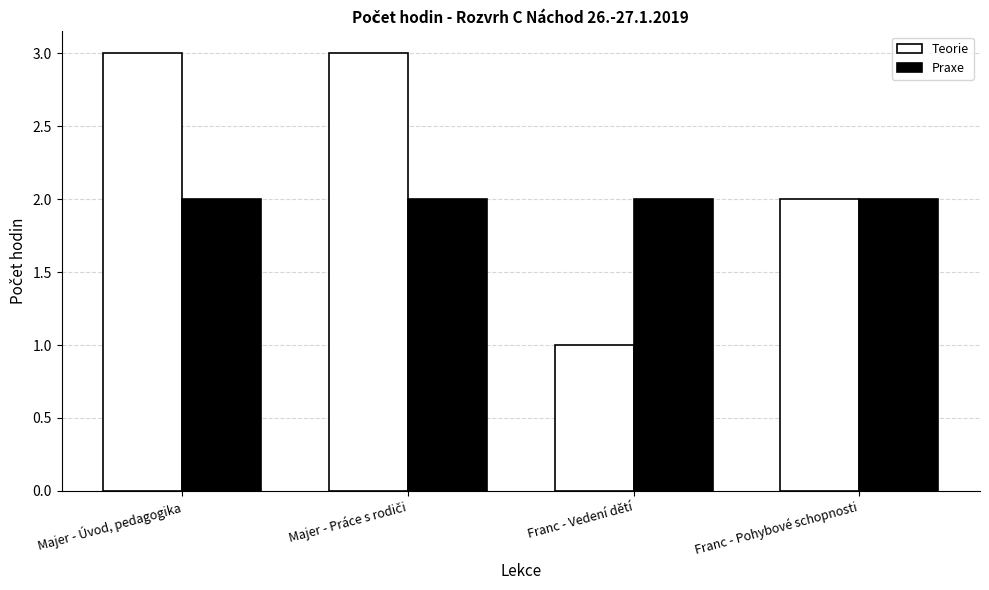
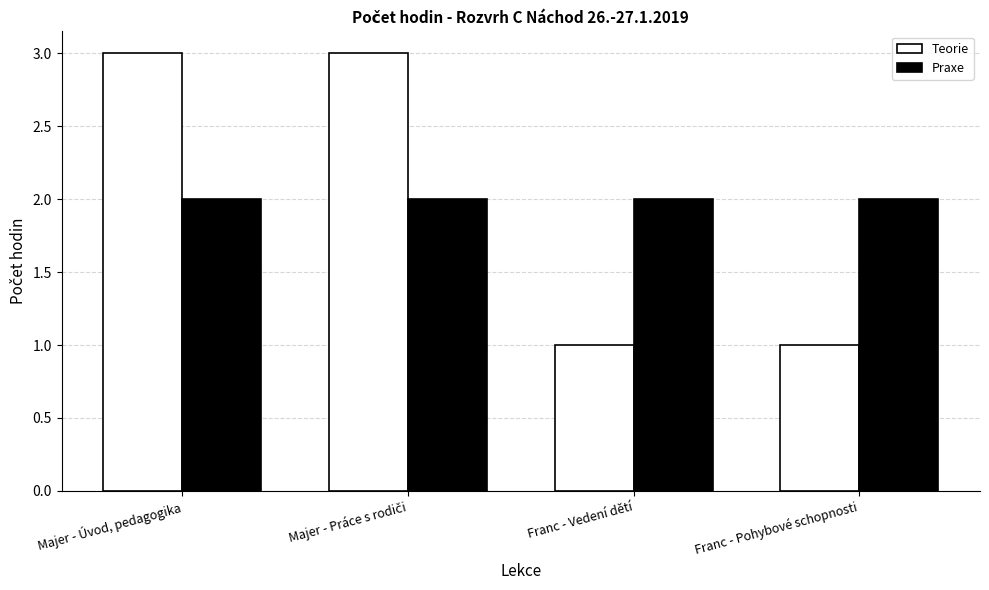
Teorie, Franc - Pohybové schopnosti: 2 -> 1
